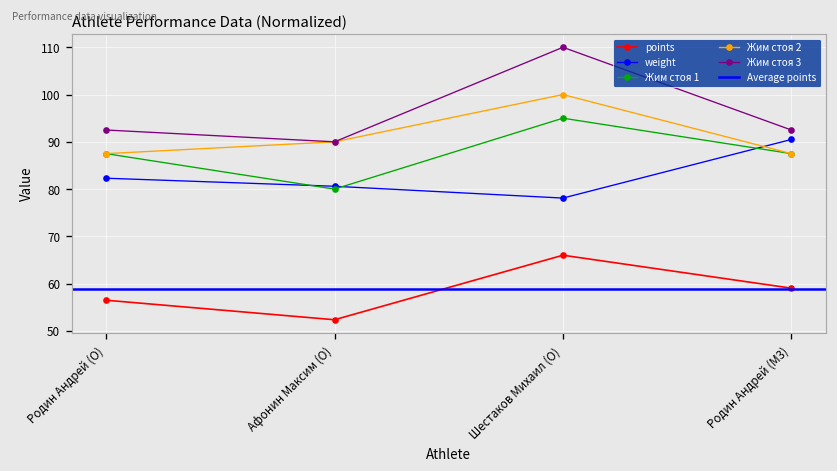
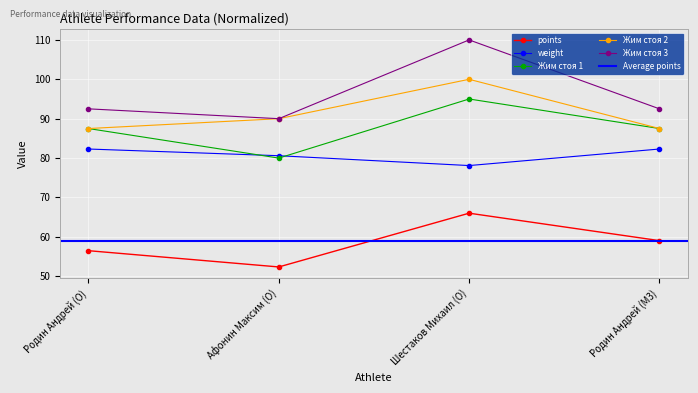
weight, Родин Андрей (M3): 91 -> 82
